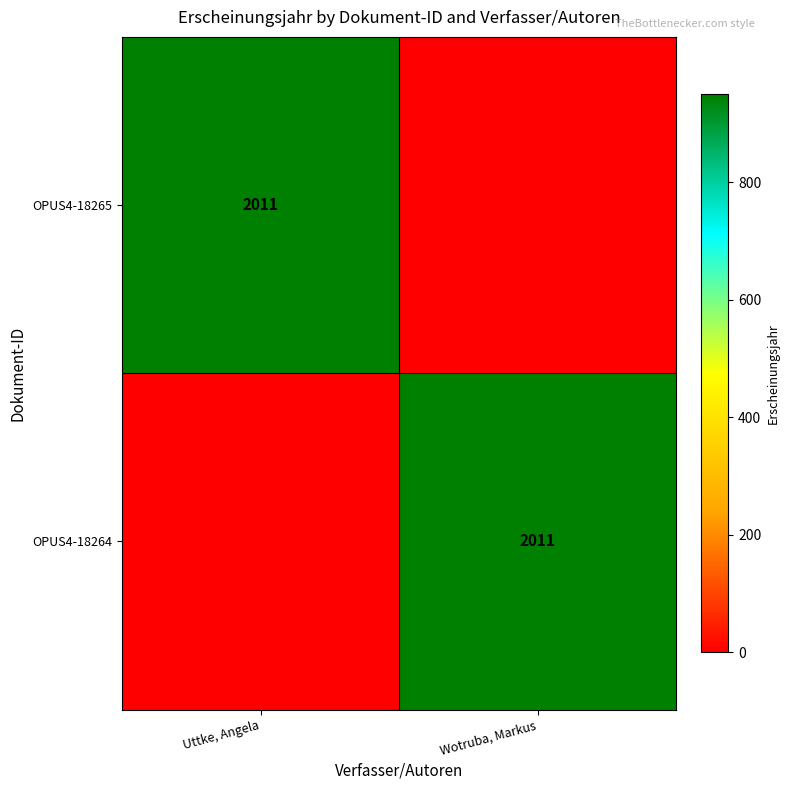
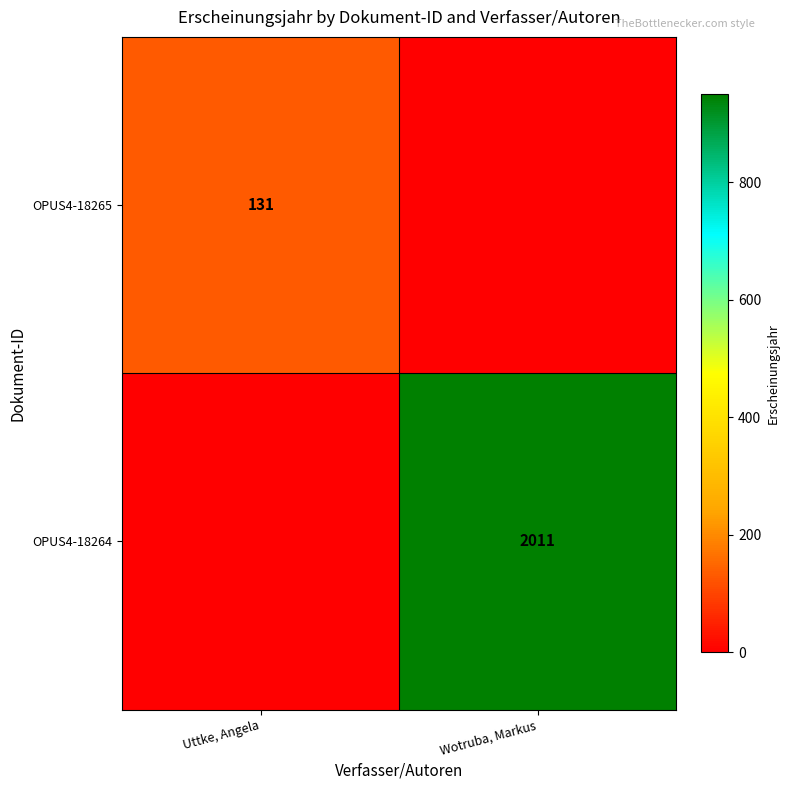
OPUS4-18265, Uttke, Angela: 2011 -> 131
